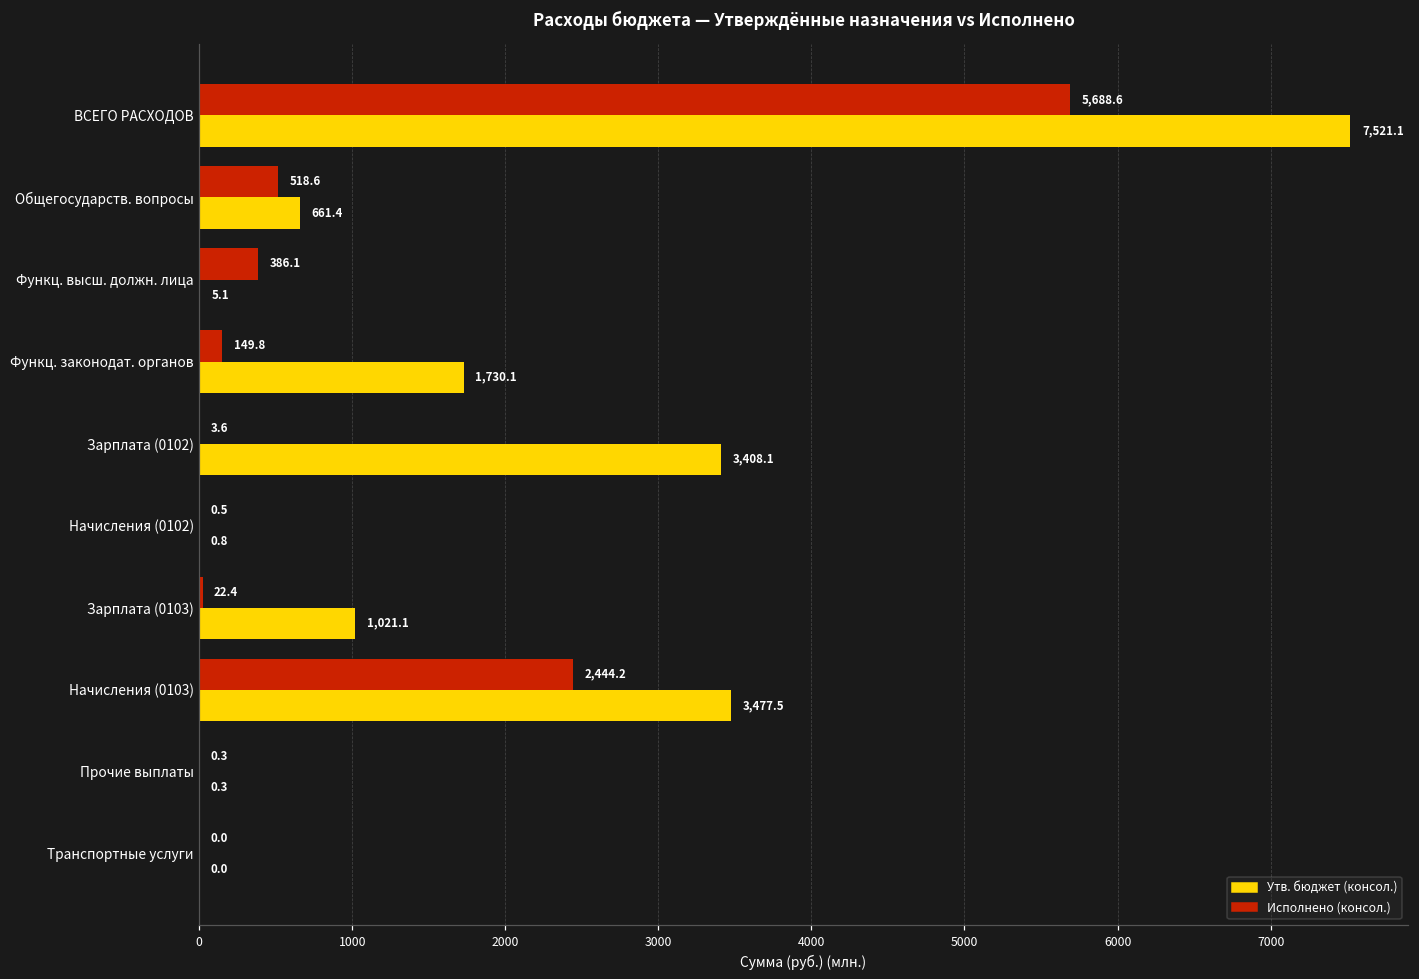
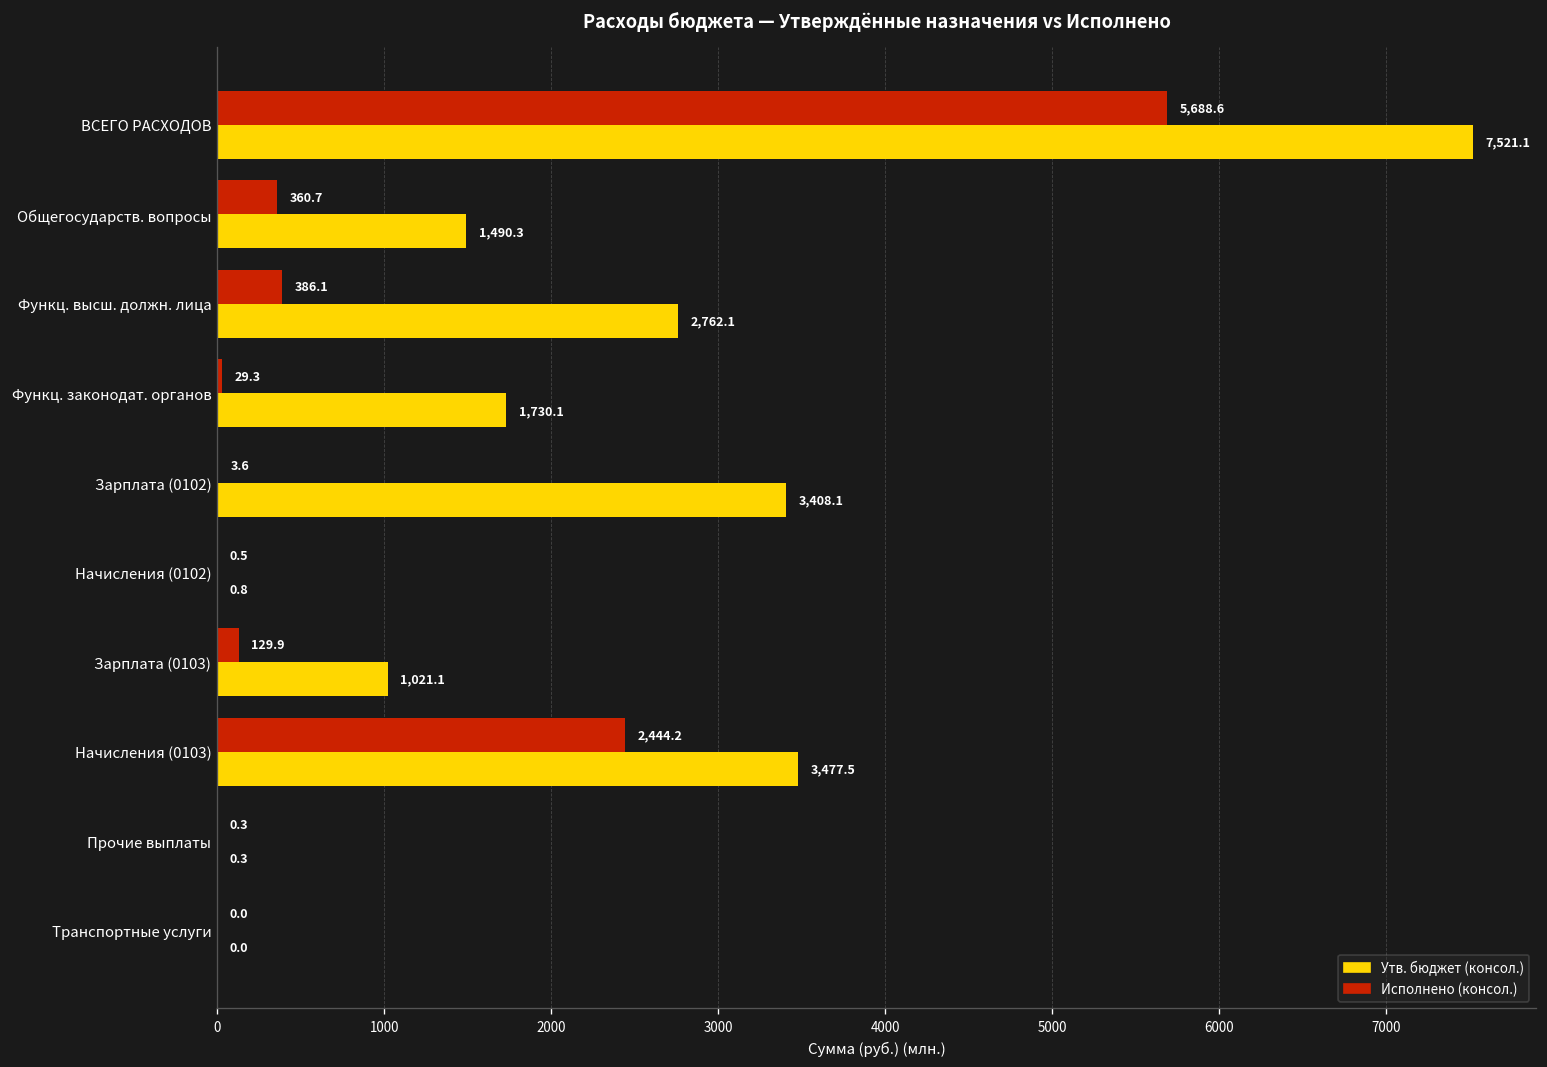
Исполнено (консол.), Общегосударств. вопросы: 518.6 -> 360.7
Утв. бюджет (консол.), Общегосударств. вопросы: 661.4 -> 1,490.3
Утв. бюджет (консол.), Функц. высш. должн. лица: 5.1 -> 2,762.1
Исполнено (консол.), Функц. законодат. органов: 149.8 -> 29.3
Исполнено (консол.), Зарплата (0103): 22.4 -> 129.9
